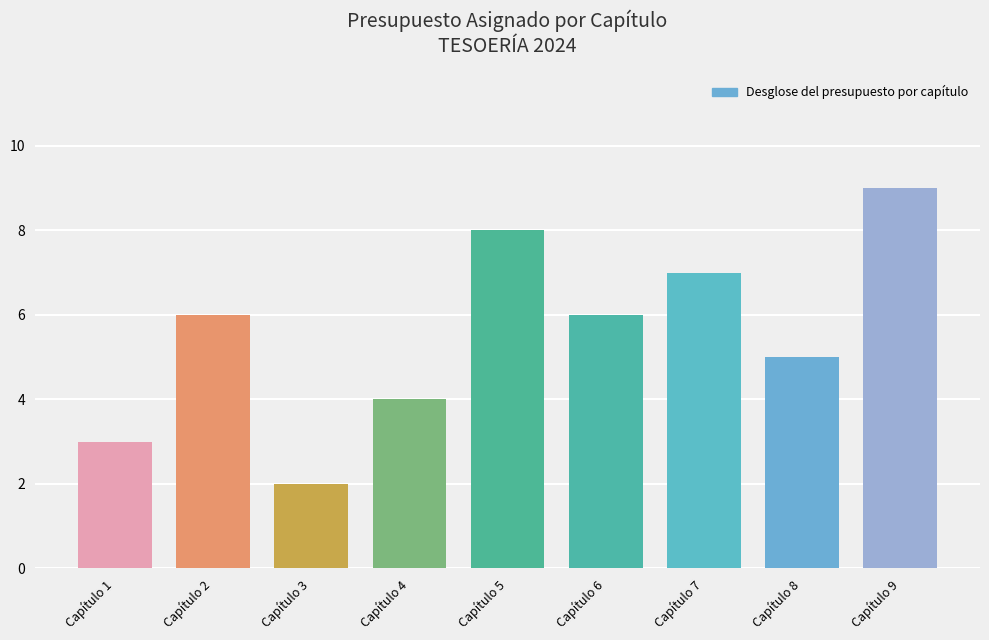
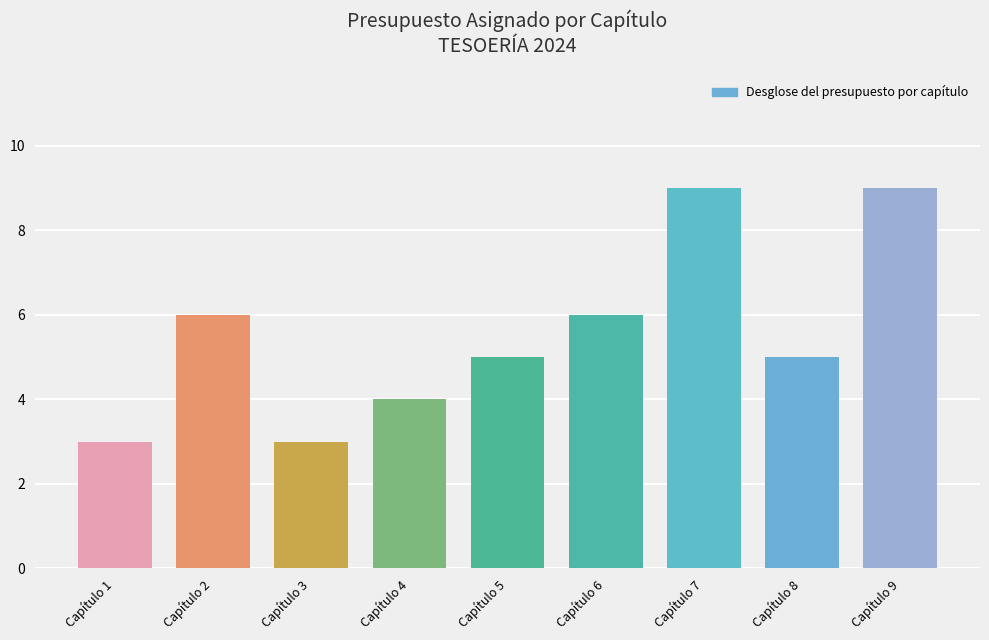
Capítulo 3: 2 -> 3
Capítulo 5: 8 -> 5
Capítulo 7: 7 -> 9
